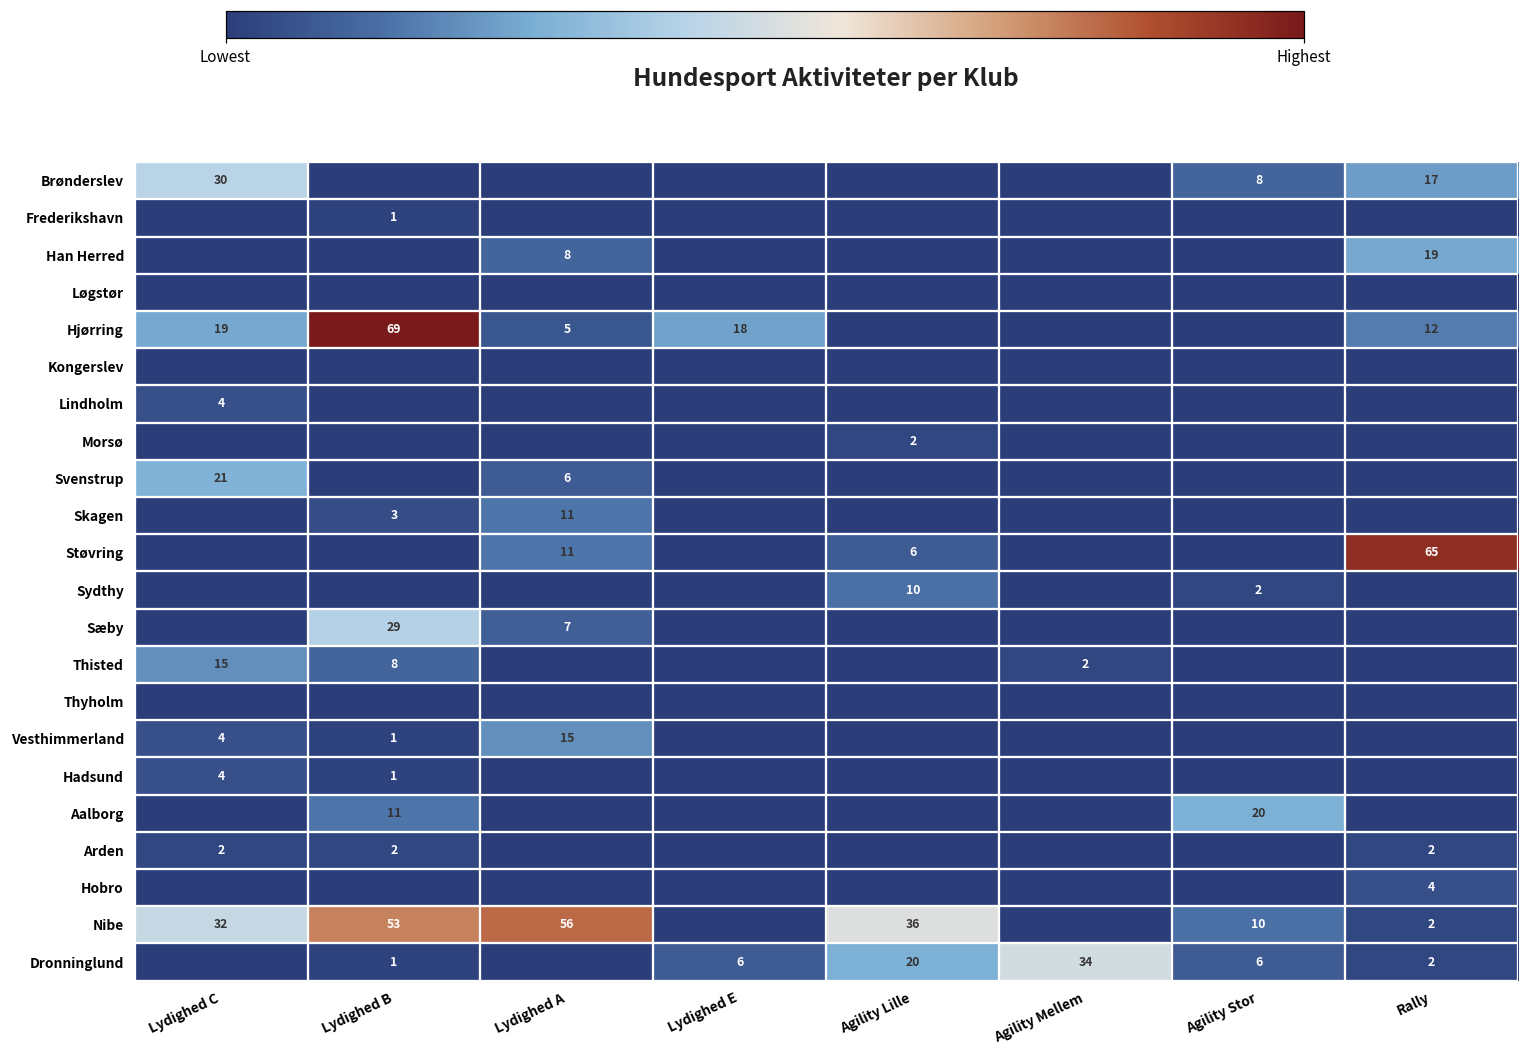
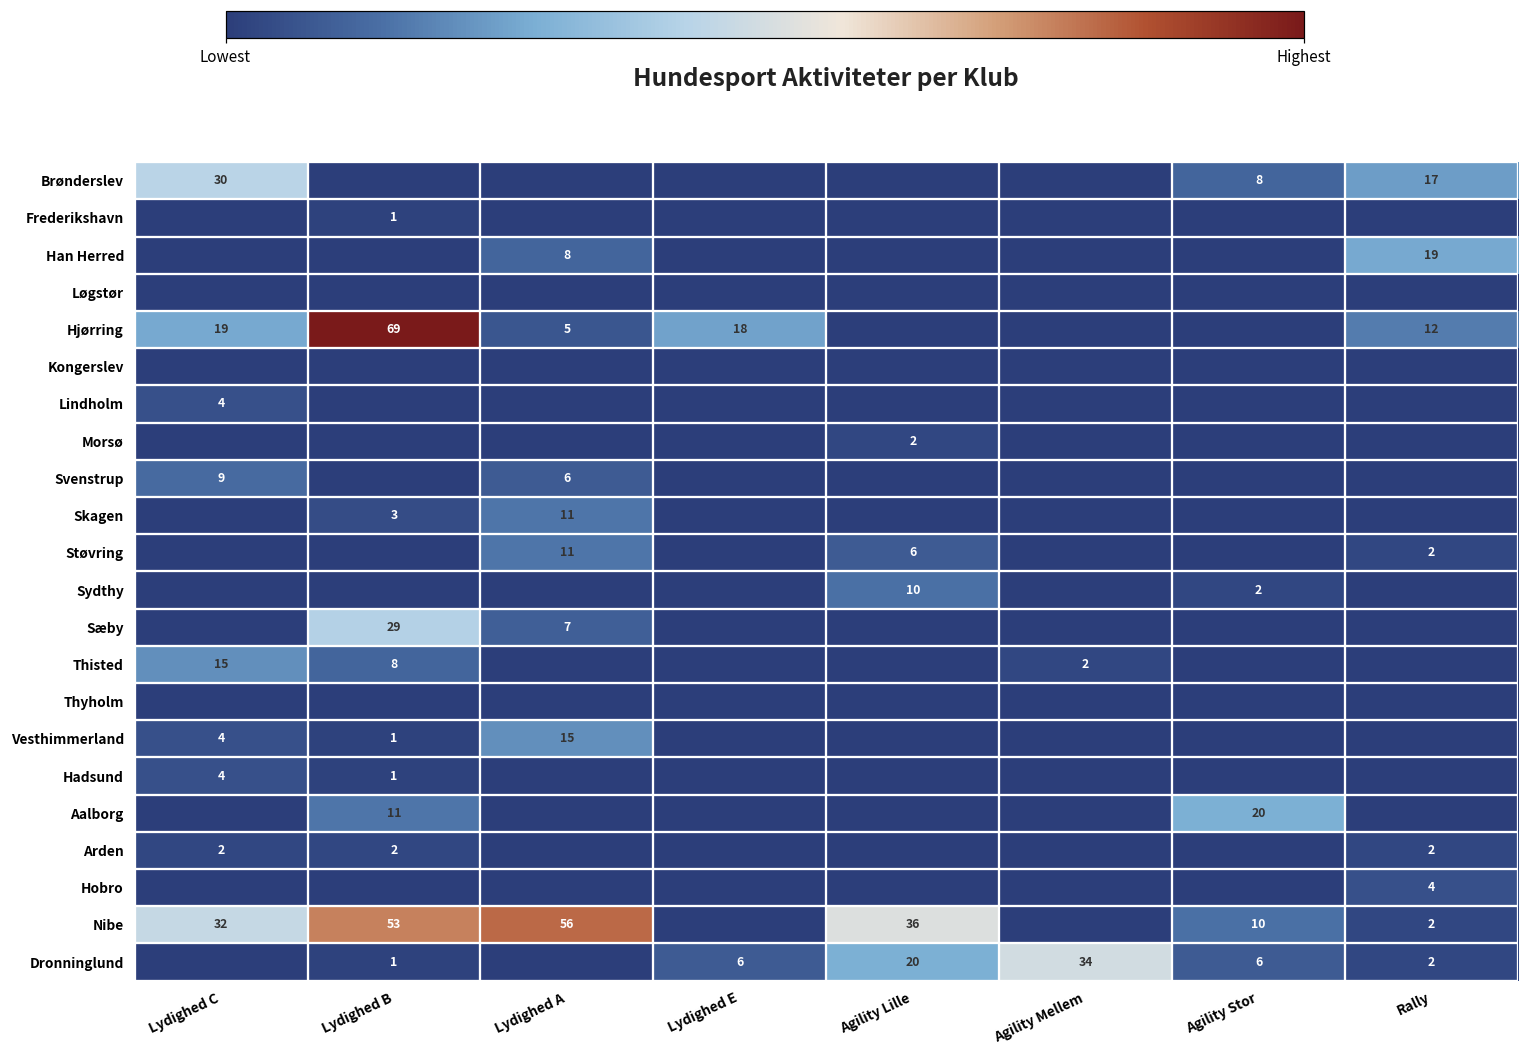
Svenstrup, Lydighed C: 21 -> 9
Støvring, Rally: 65 -> 2
